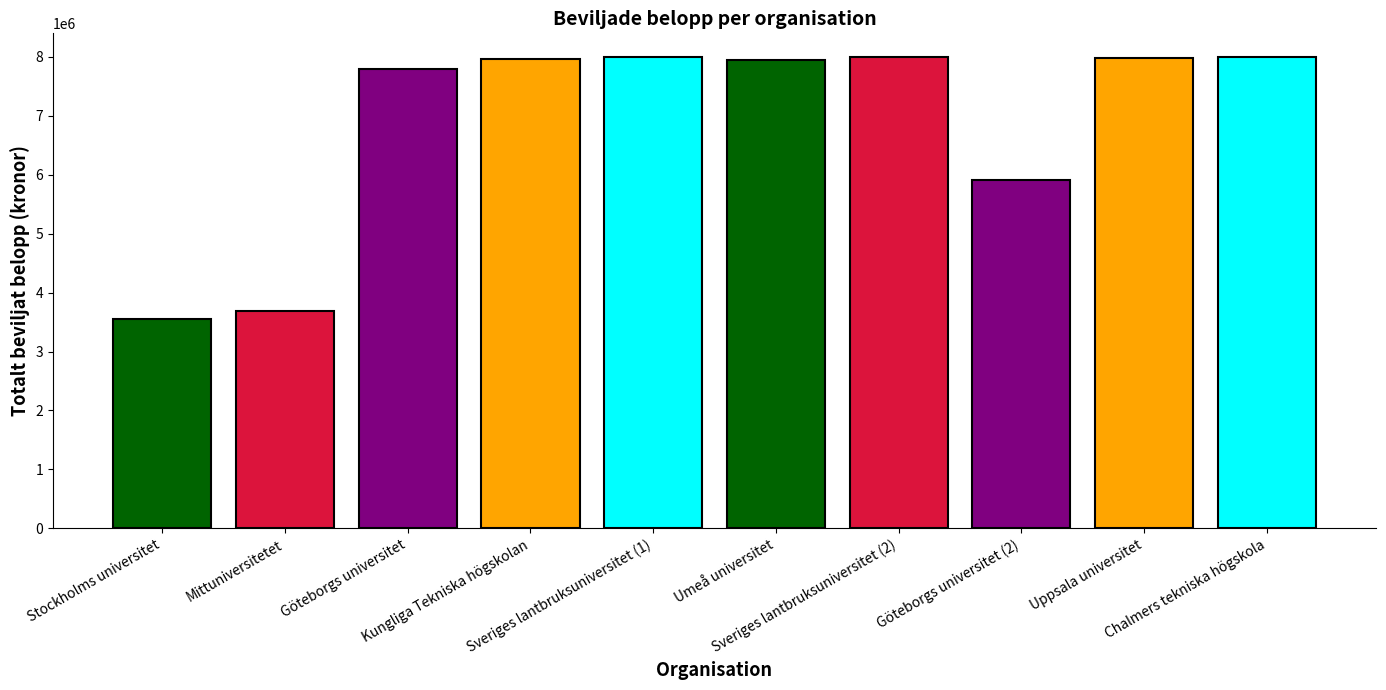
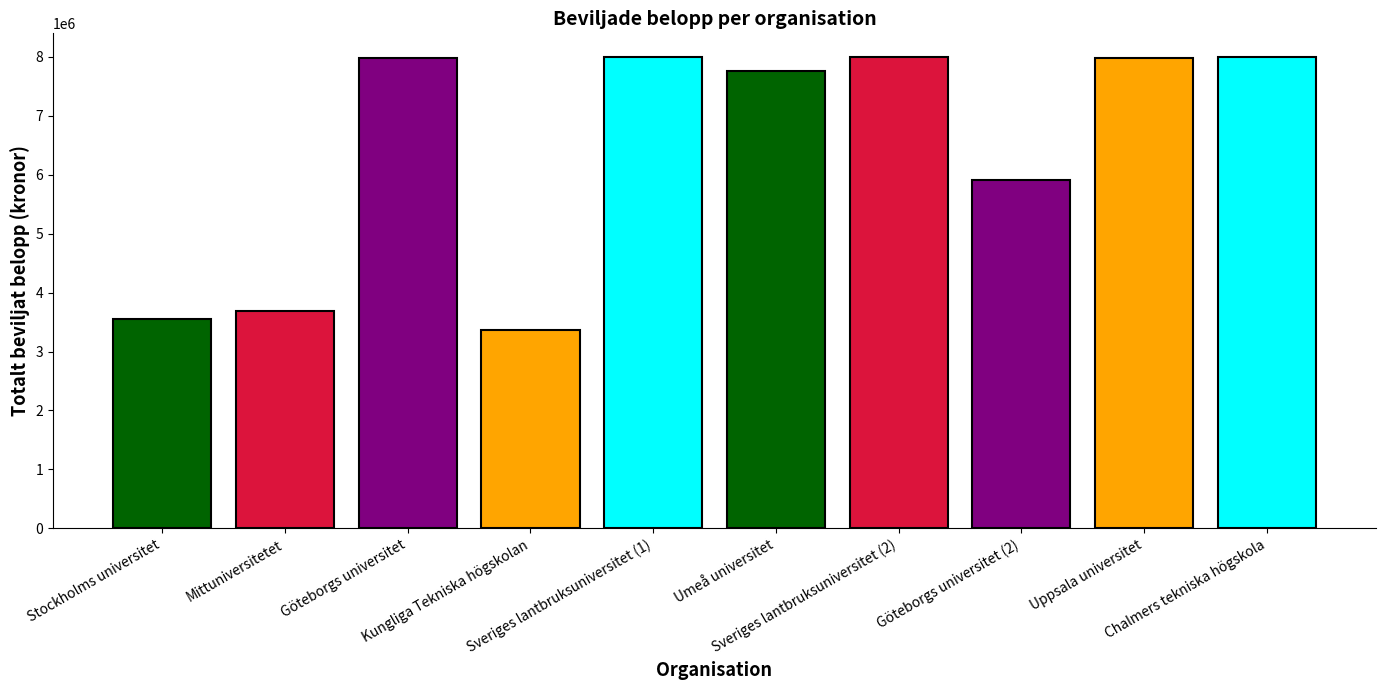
Göteborgs universitet: 7800000 -> 8000000
Kungliga Tekniska högskolan: 8000000 -> 3400000
Umeå universitet: 8000000 -> 7800000
